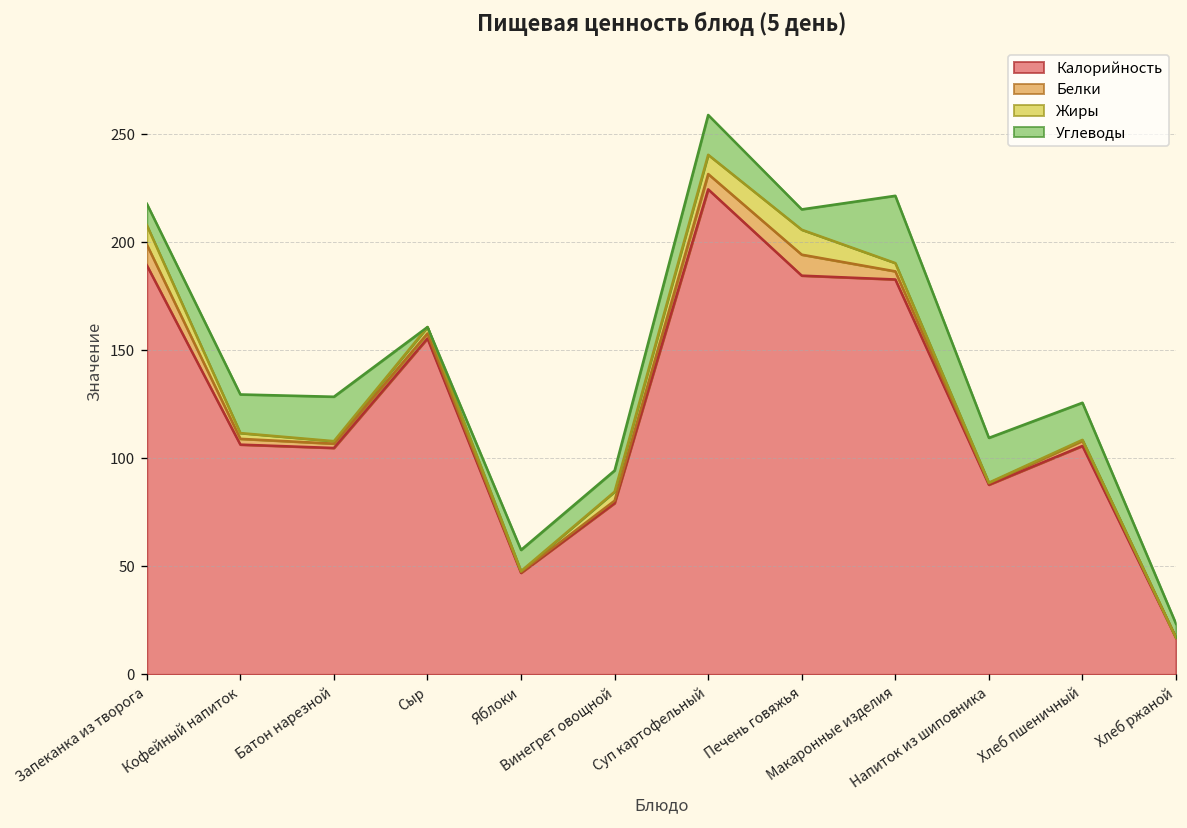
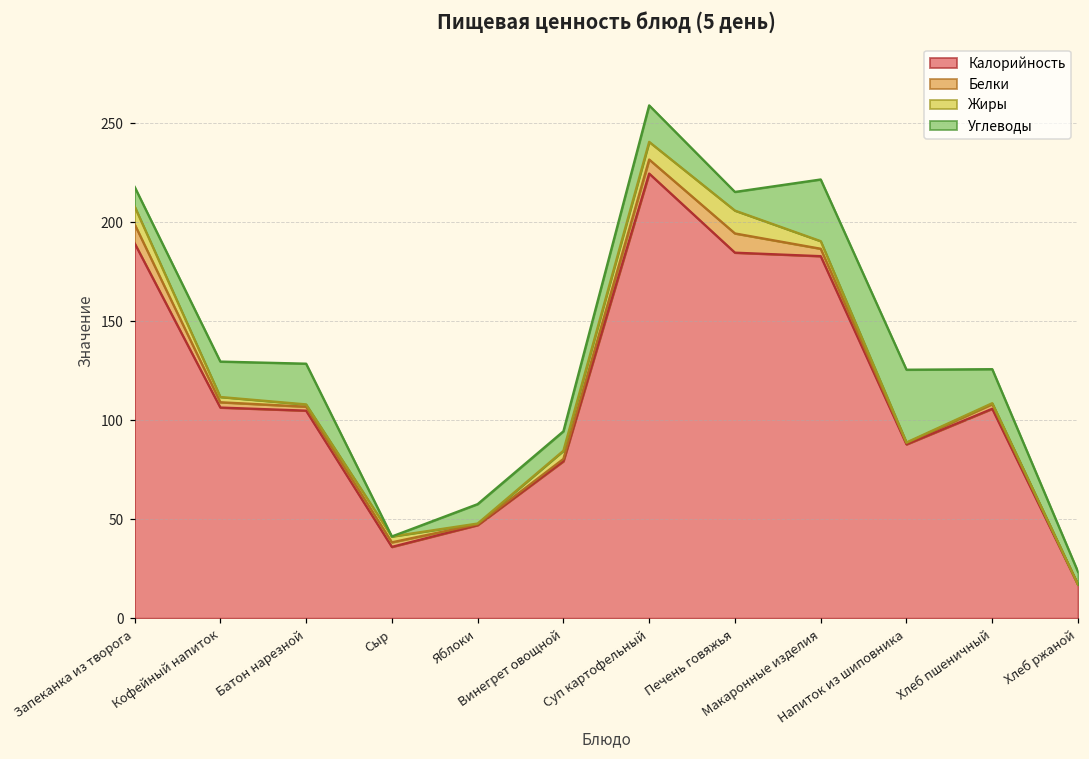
Калорийность, Сыр: 156 -> 36
Углеводы, Напиток из шиповника: 21 -> 37
